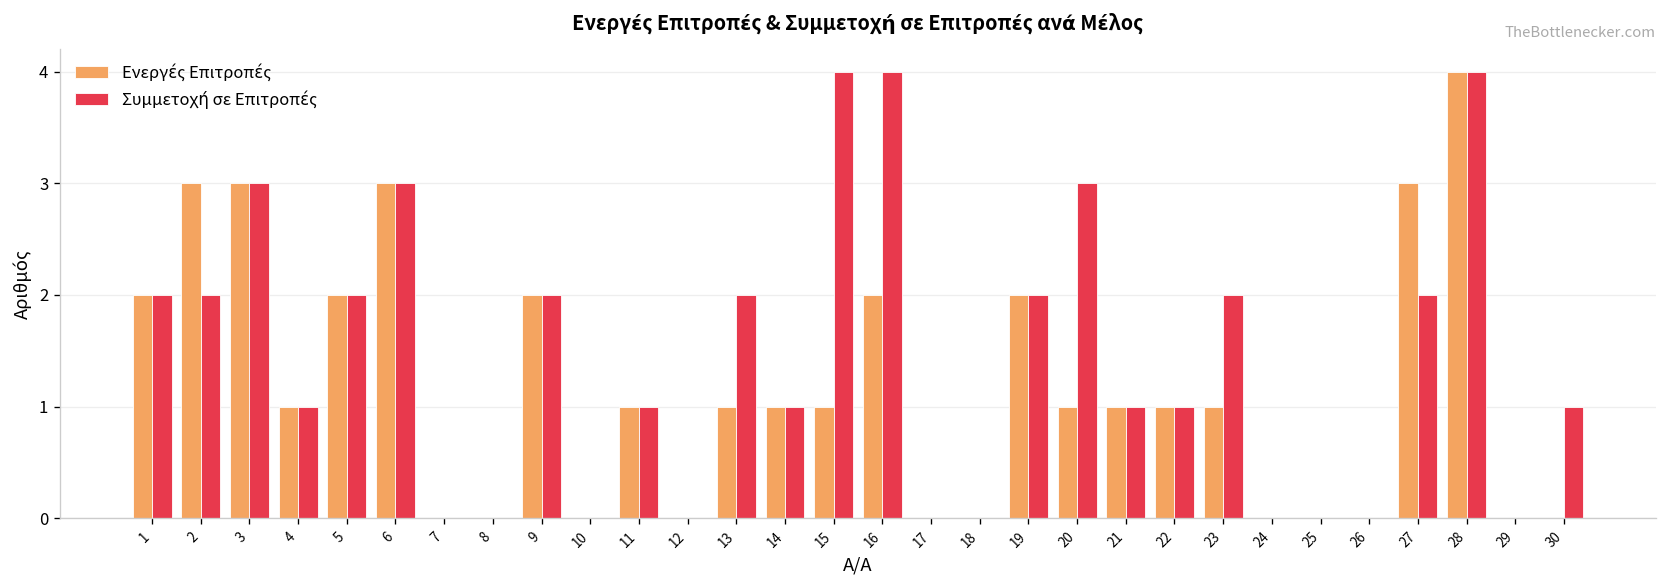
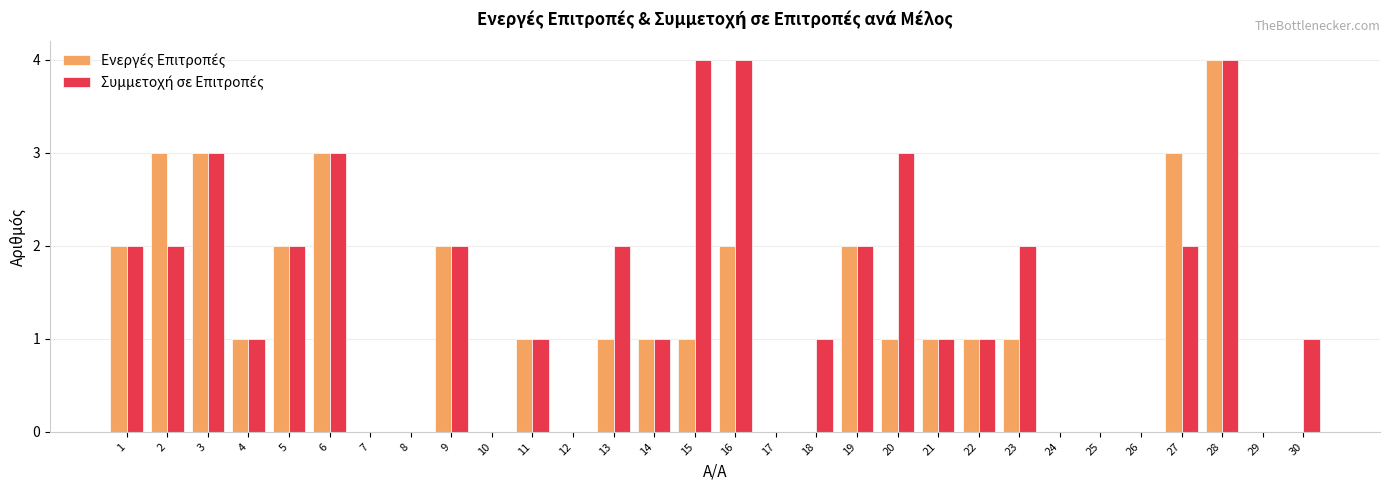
Συμμετοχή σε Επιτροπές, 18: 0 -> 1
